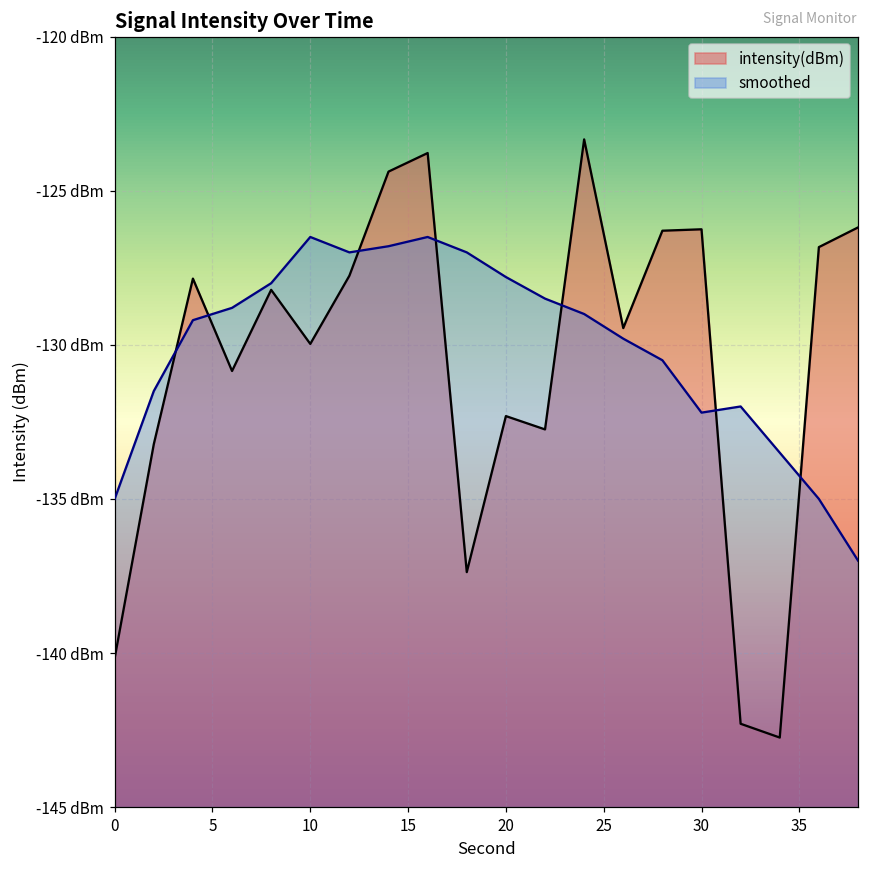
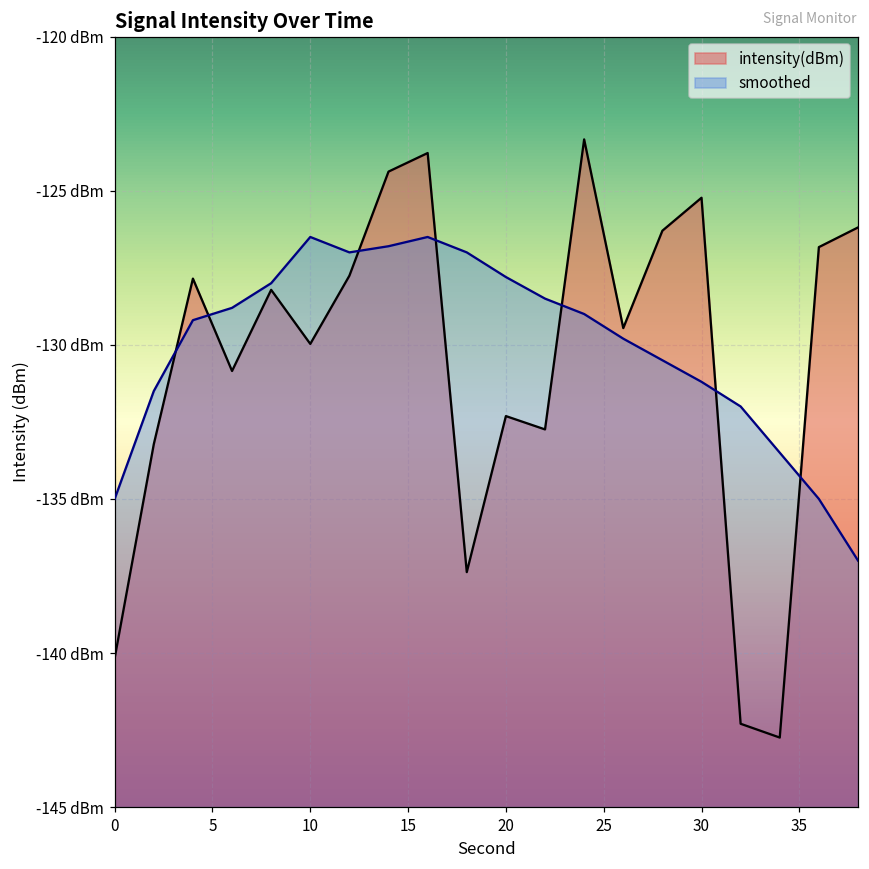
intensity(dBm), 30: -126.3 dBm -> -125.2 dBm
smoothed, 30: -132.2 dBm -> -131.2 dBm
